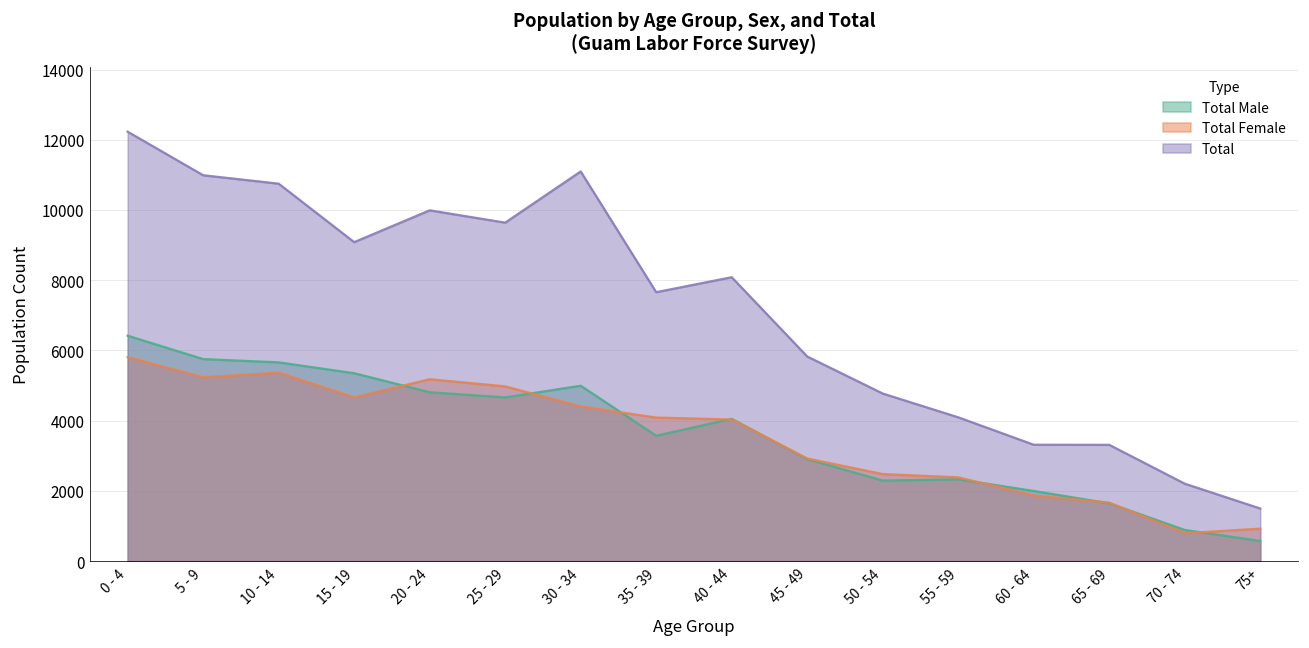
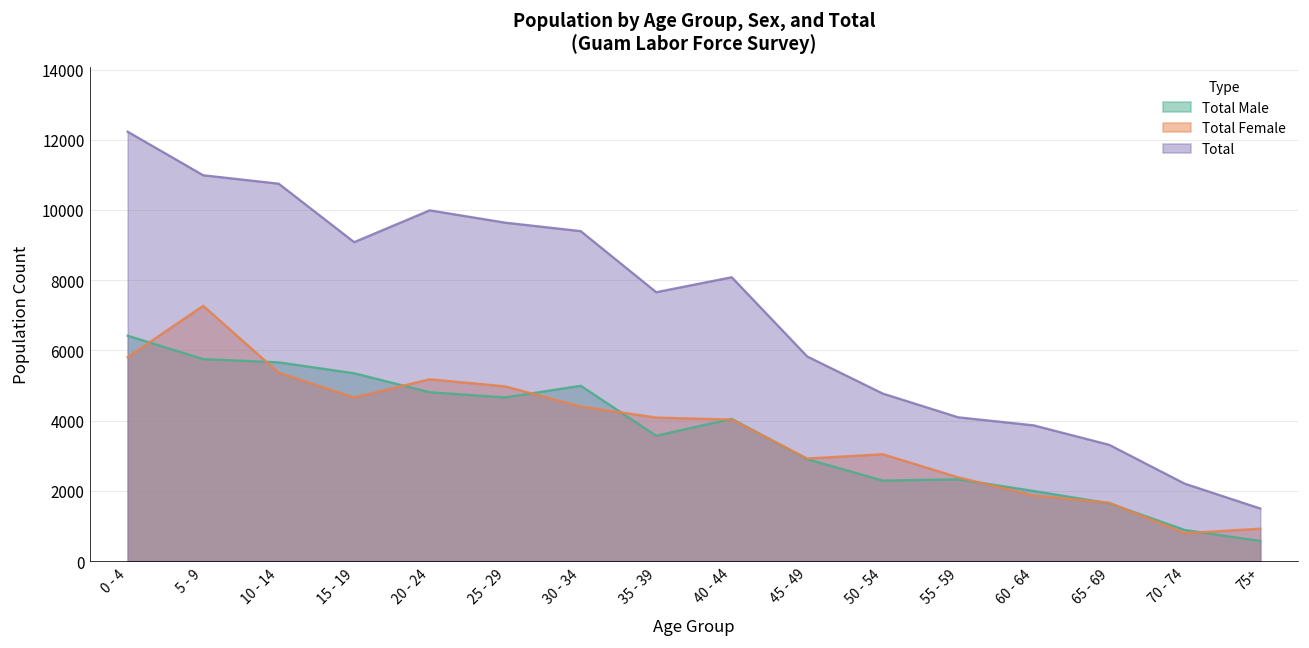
Total Female, 5 - 9: 5200 -> 7300
Total, 30 - 34: 11100 -> 9400
Total Female, 50 - 54: 2500 -> 3000
Total, 60 - 64: 3300 -> 3900
